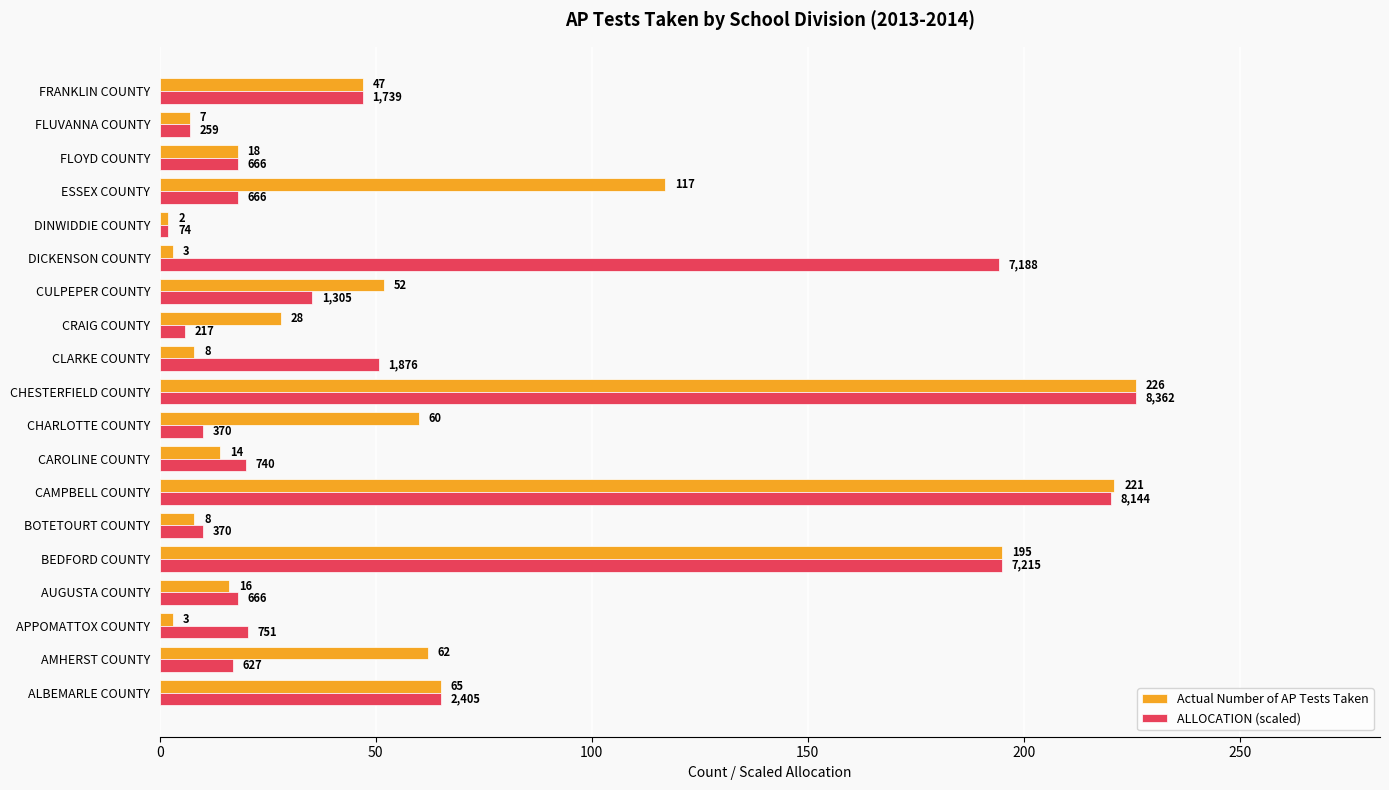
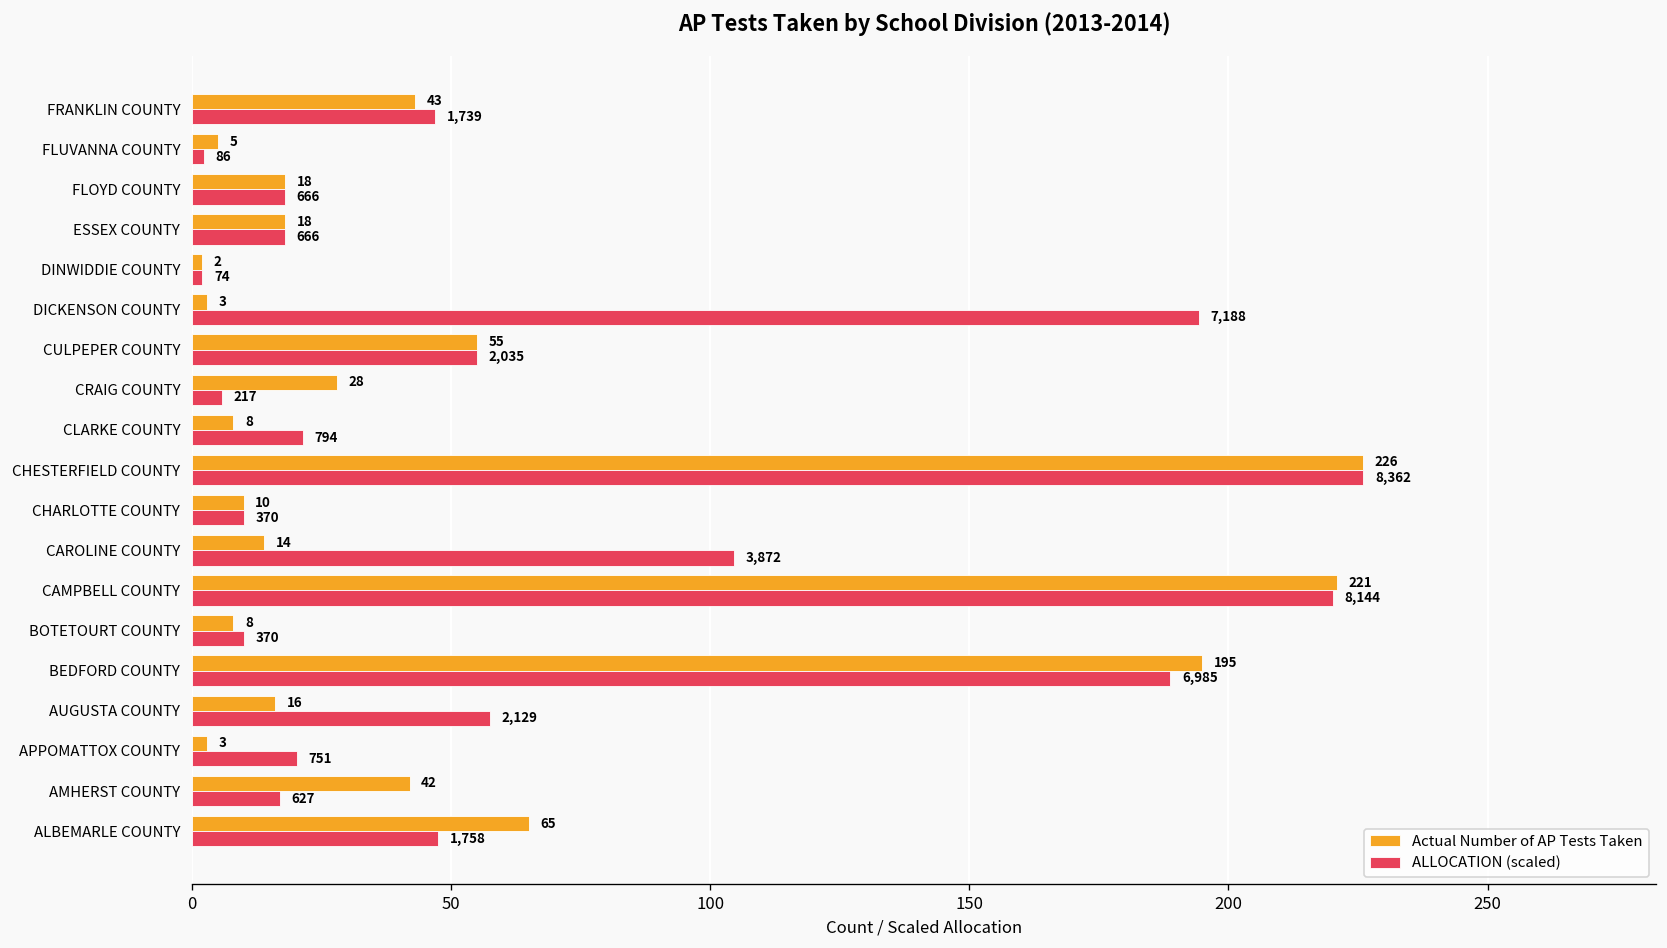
Actual Number of AP Tests Taken, FRANKLIN COUNTY: 47 -> 43
Actual Number of AP Tests Taken, FLUVANNA COUNTY: 7 -> 5
ALLOCATION (scaled), FLUVANNA COUNTY: 259 -> 86
Actual Number of AP Tests Taken, ESSEX COUNTY: 117 -> 18
Actual Number of AP Tests Taken, CULPEPER COUNTY: 52 -> 55
ALLOCATION (scaled), CULPEPER COUNTY: 1,305 -> 2,035
ALLOCATION (scaled), CLARKE COUNTY: 1,876 -> 794
Actual Number of AP Tests Taken, CHARLOTTE COUNTY: 60 -> 10
ALLOCATION (scaled), CAROLINE COUNTY: 740 -> 3,872
ALLOCATION (scaled), BEDFORD COUNTY: 7,215 -> 6,985
ALLOCATION (scaled), AUGUSTA COUNTY: 666 -> 2,129
Actual Number of AP Tests Taken, AMHERST COUNTY: 62 -> 42
ALLOCATION (scaled), ALBEMARLE COUNTY: 2,405 -> 1,758
